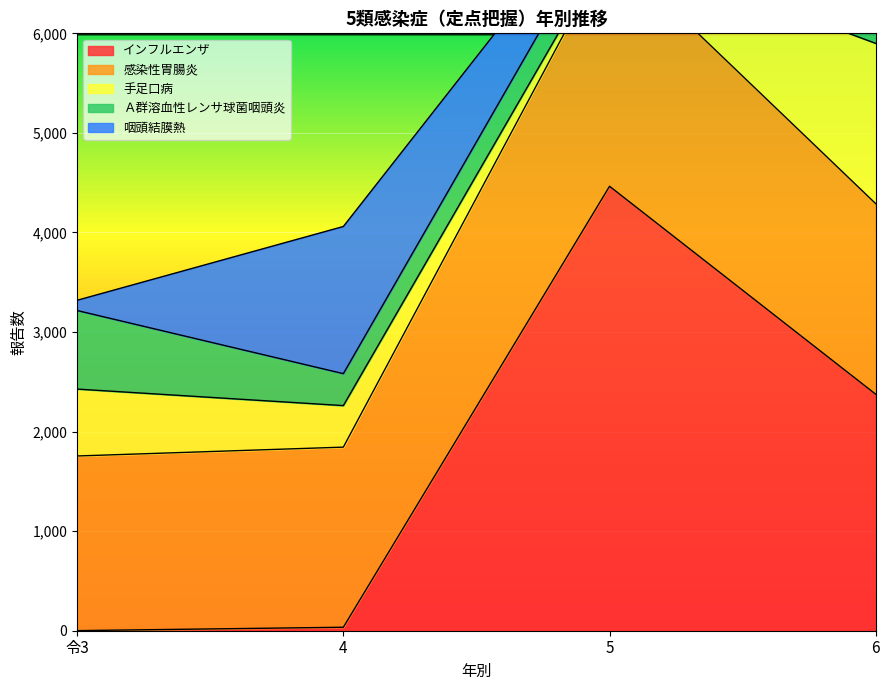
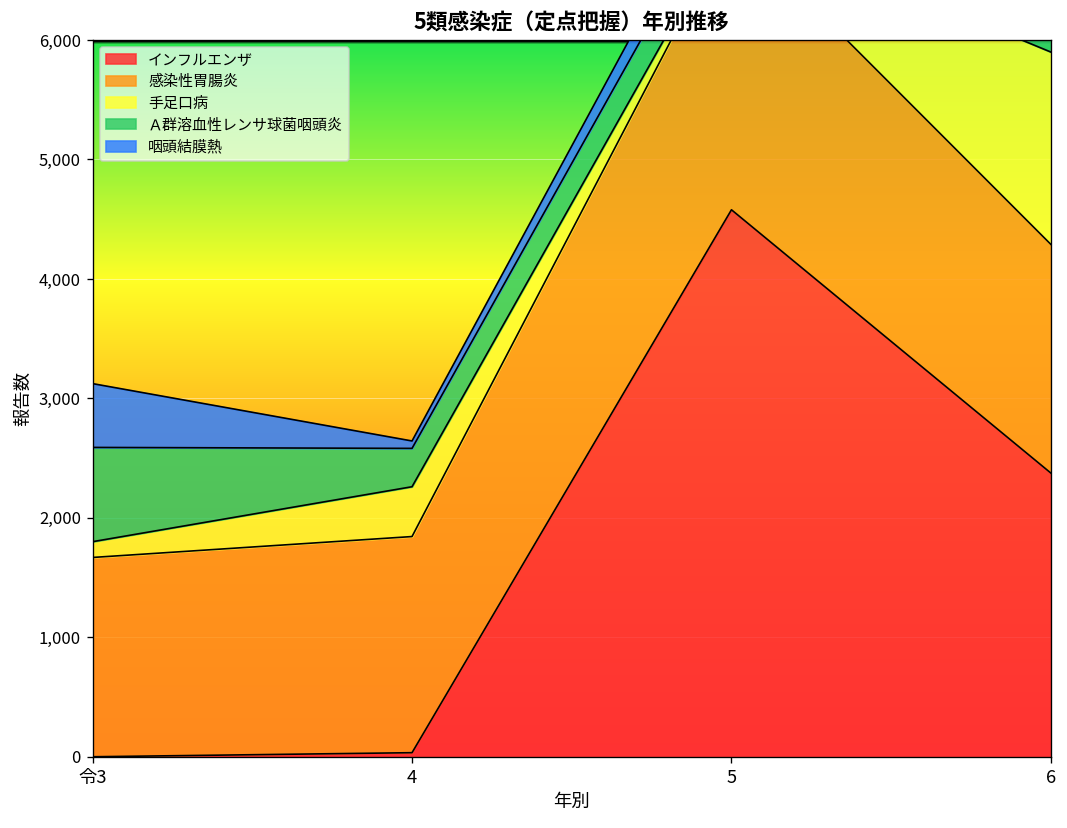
感染性胃腸炎, 令3: 1,800 -> 1,700
手足口病, 令3: 700 -> 100
咽頭結膜熱, 令3: 100 -> 500
咽頭結膜熱, 4: 1,500 -> 100
インフルエンザ, 5: 4,500 -> 4,600
